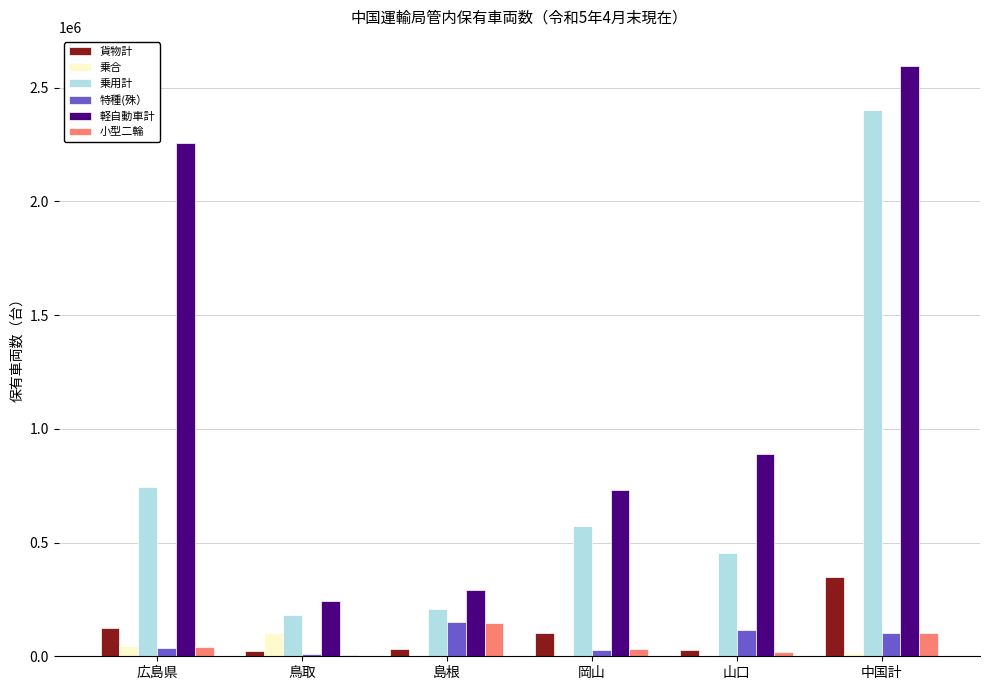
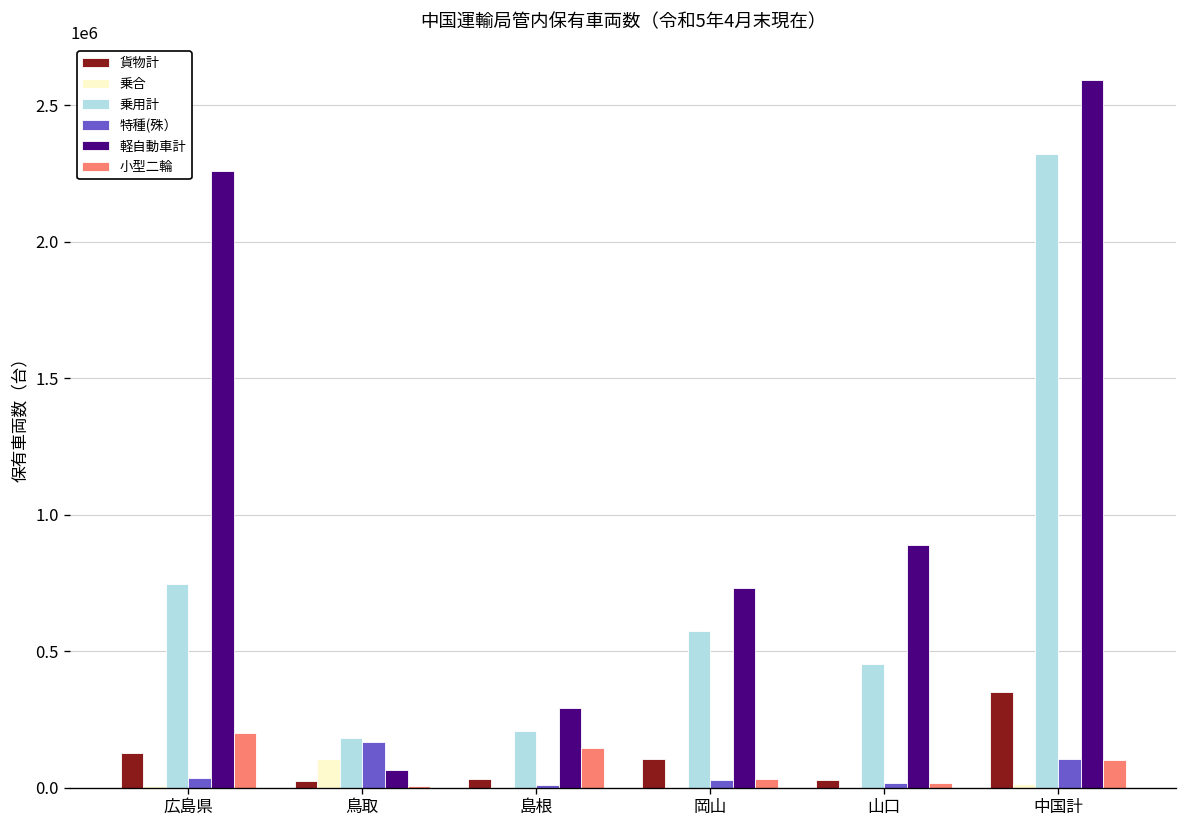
乗合, 広島県: 50000 -> 0
小型二輪, 広島県: 40000 -> 200000
特種(殊）, 鳥取: 10000 -> 170000
軽自動車計, 鳥取: 240000 -> 70000
特種(殊）, 島根: 150000 -> 10000
特種(殊）, 山口: 120000 -> 20000
乗用計, 中国計: 2400000 -> 2320000
